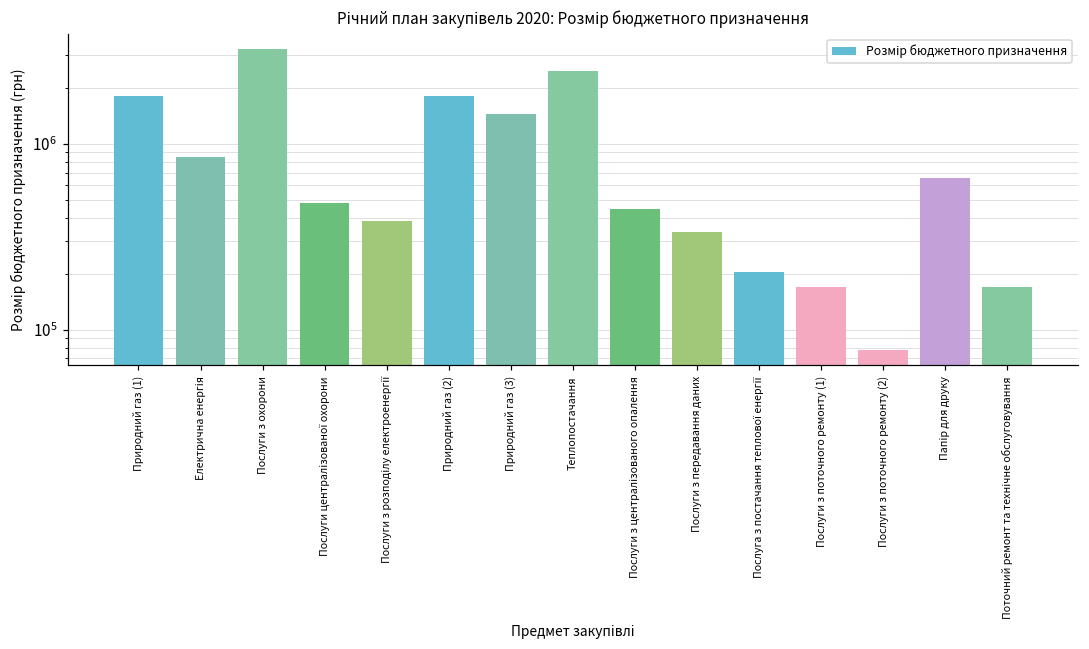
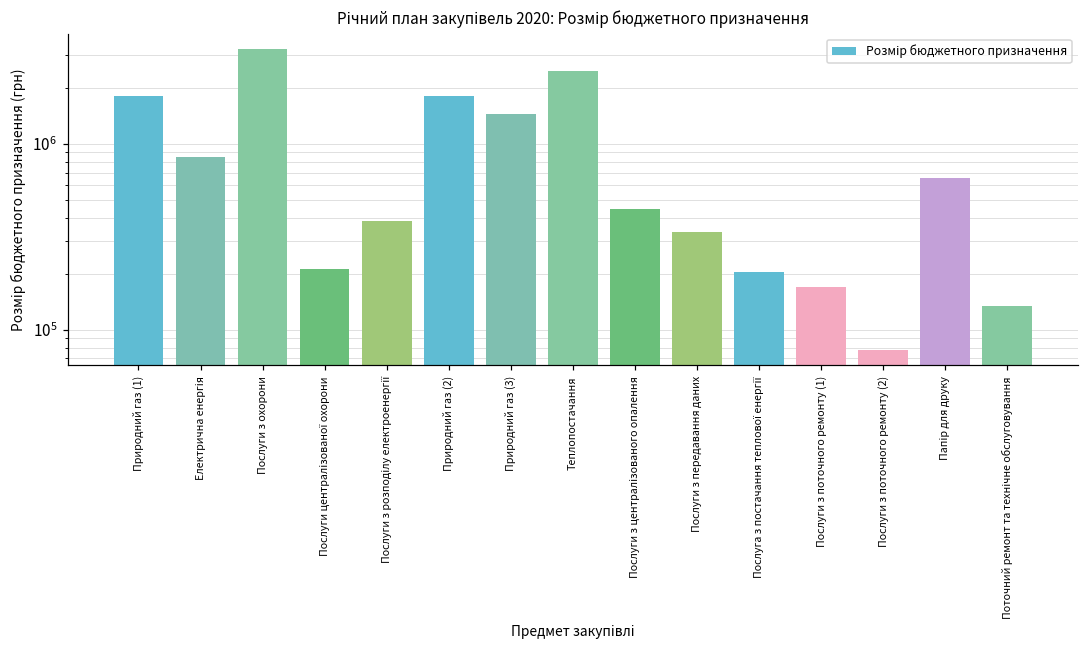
Послуги централізованої охорони: 480000 -> 210000
Поточний ремонт та технічне обслуговування: 170000 -> 130000
